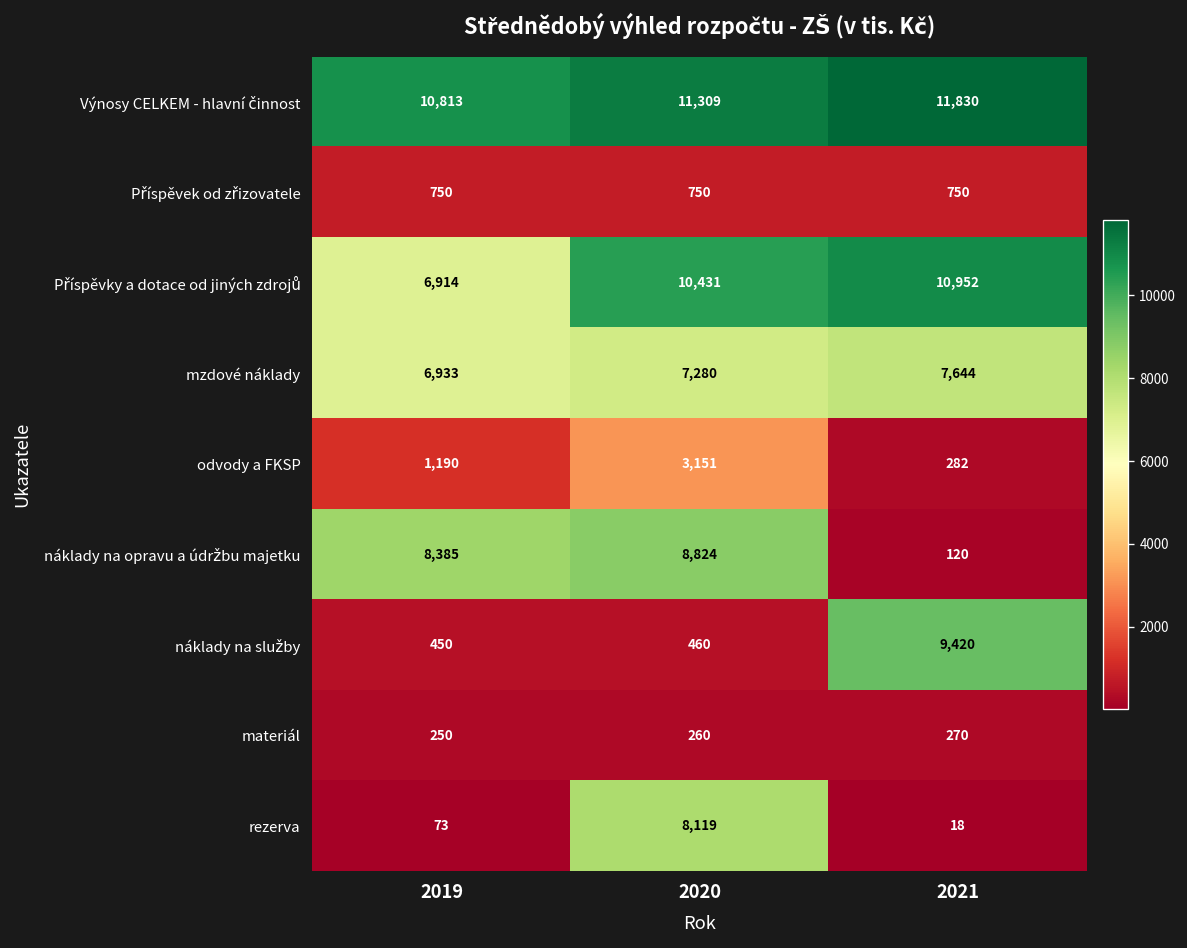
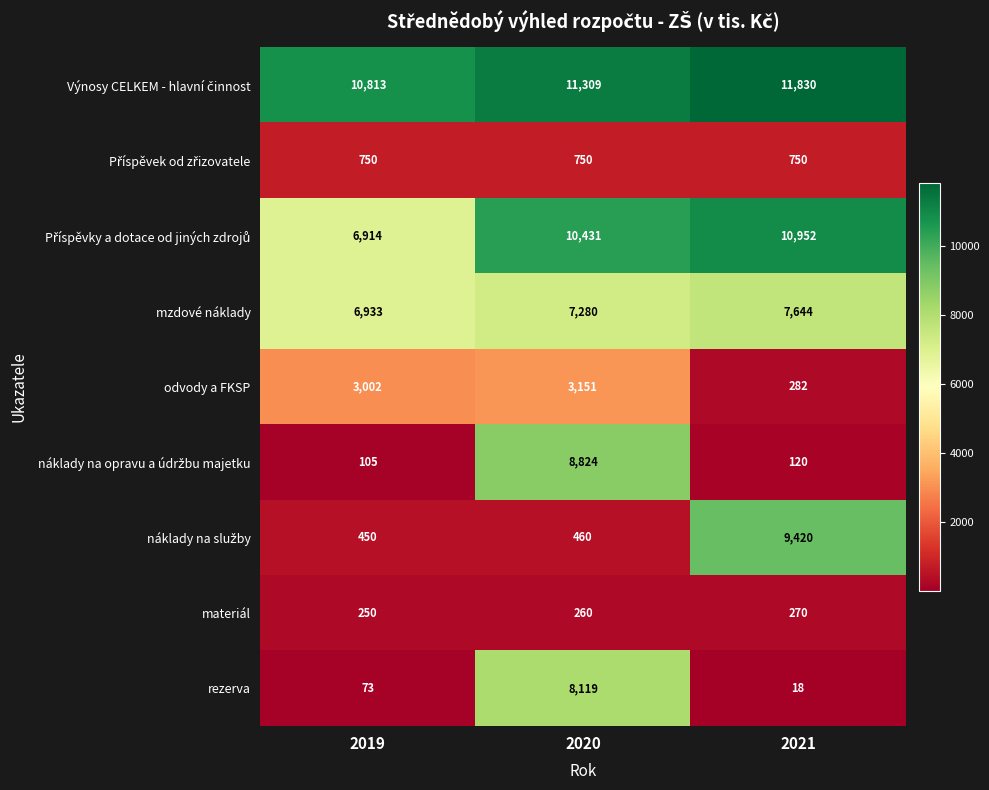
odvody a FKSP, 2019: 1,190 -> 3,002
náklady na opravu a údržbu majetku, 2019: 8,385 -> 105
